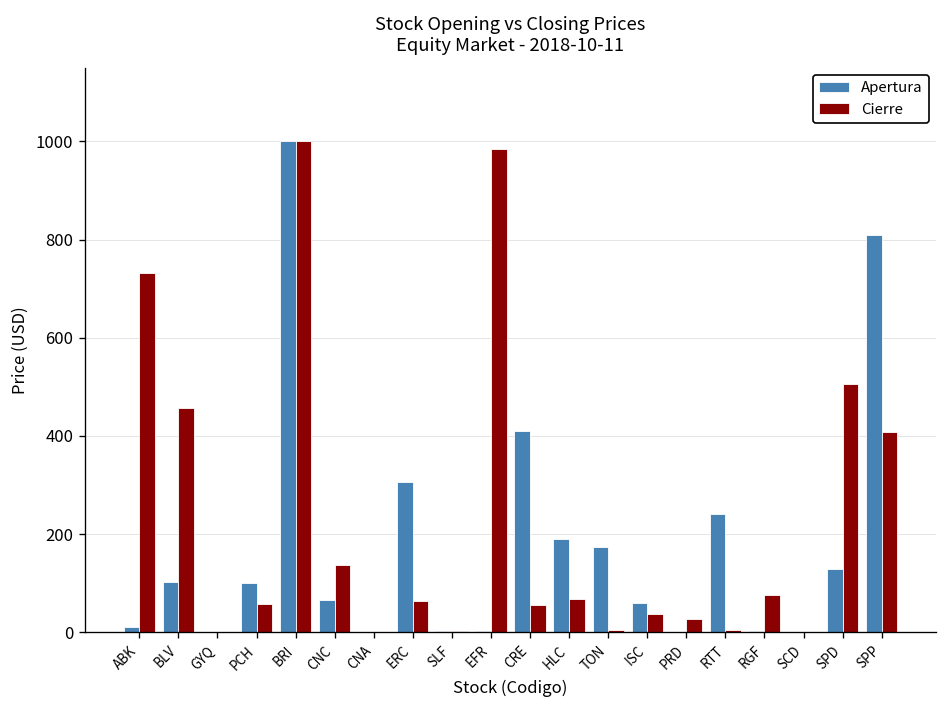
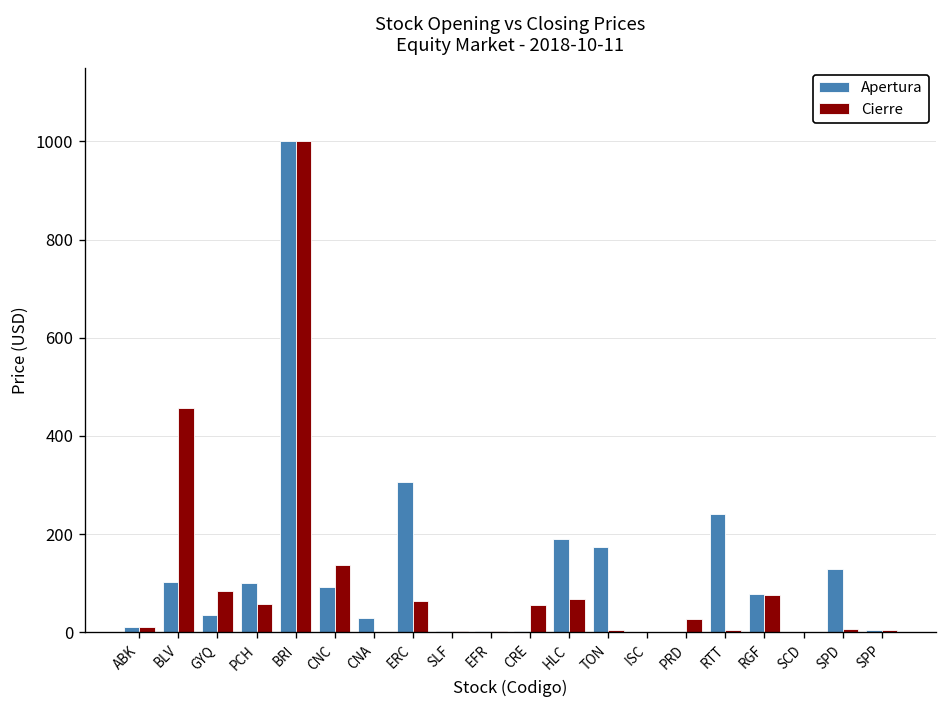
Cierre, ABK: 730 -> 10
Apertura, GYQ: 0 -> 30
Cierre, GYQ: 0 -> 80
Apertura, CNC: 70 -> 90
Apertura, CNA: 0 -> 30
Cierre, EFR: 980 -> 0
Apertura, CRE: 410 -> 0
Apertura, ISC: 60 -> 0
Cierre, ISC: 40 -> 0
Apertura, RGF: 0 -> 80
Cierre, SPD: 510 -> 10
Apertura, SPP: 810 -> 0
Cierre, SPP: 410 -> 0
